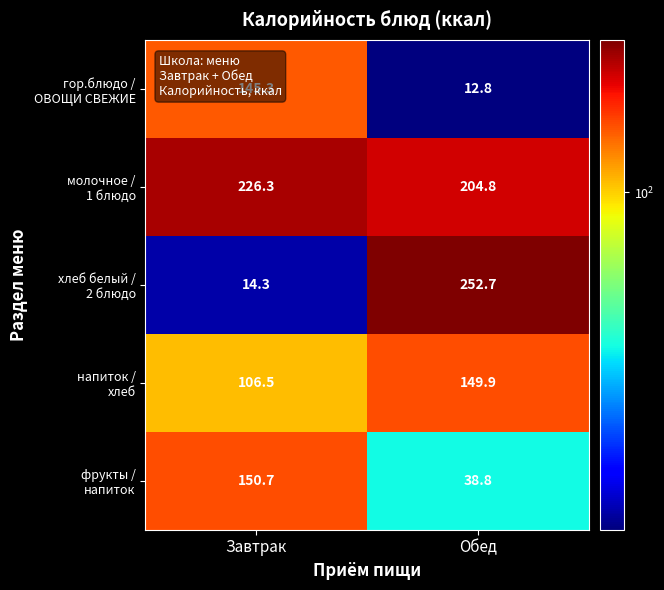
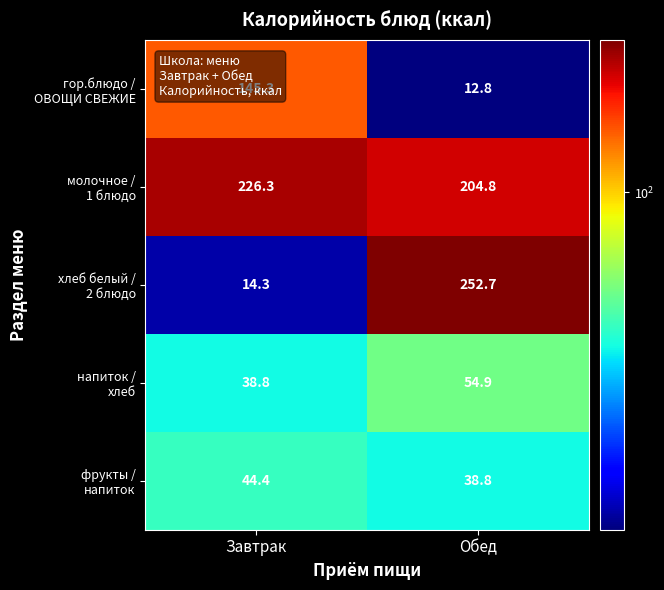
напиток / хлеб, Завтрак: 106.5 -> 38.8
напиток / хлеб, Обед: 149.9 -> 54.9
фрукты / напиток, Завтрак: 150.7 -> 44.4
